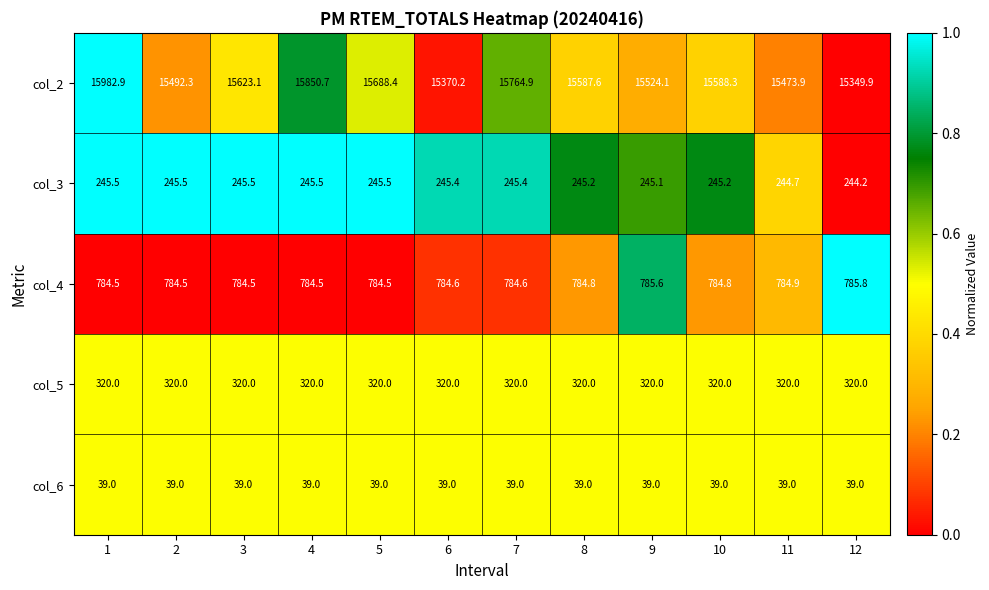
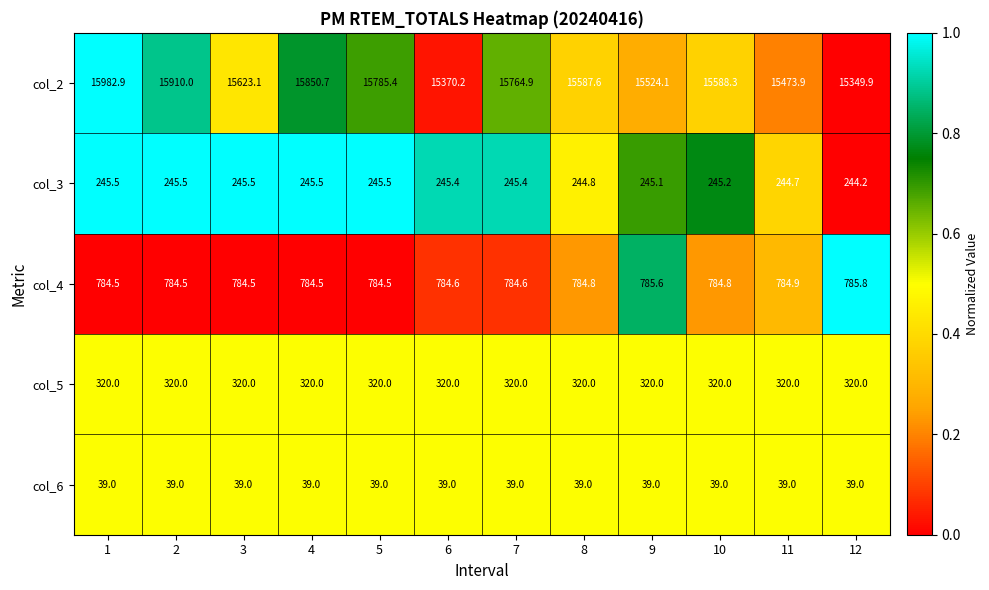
col_2, 2: 15492.3 -> 15910.0
col_2, 5: 15688.4 -> 15785.4
col_3, 8: 245.2 -> 244.8
